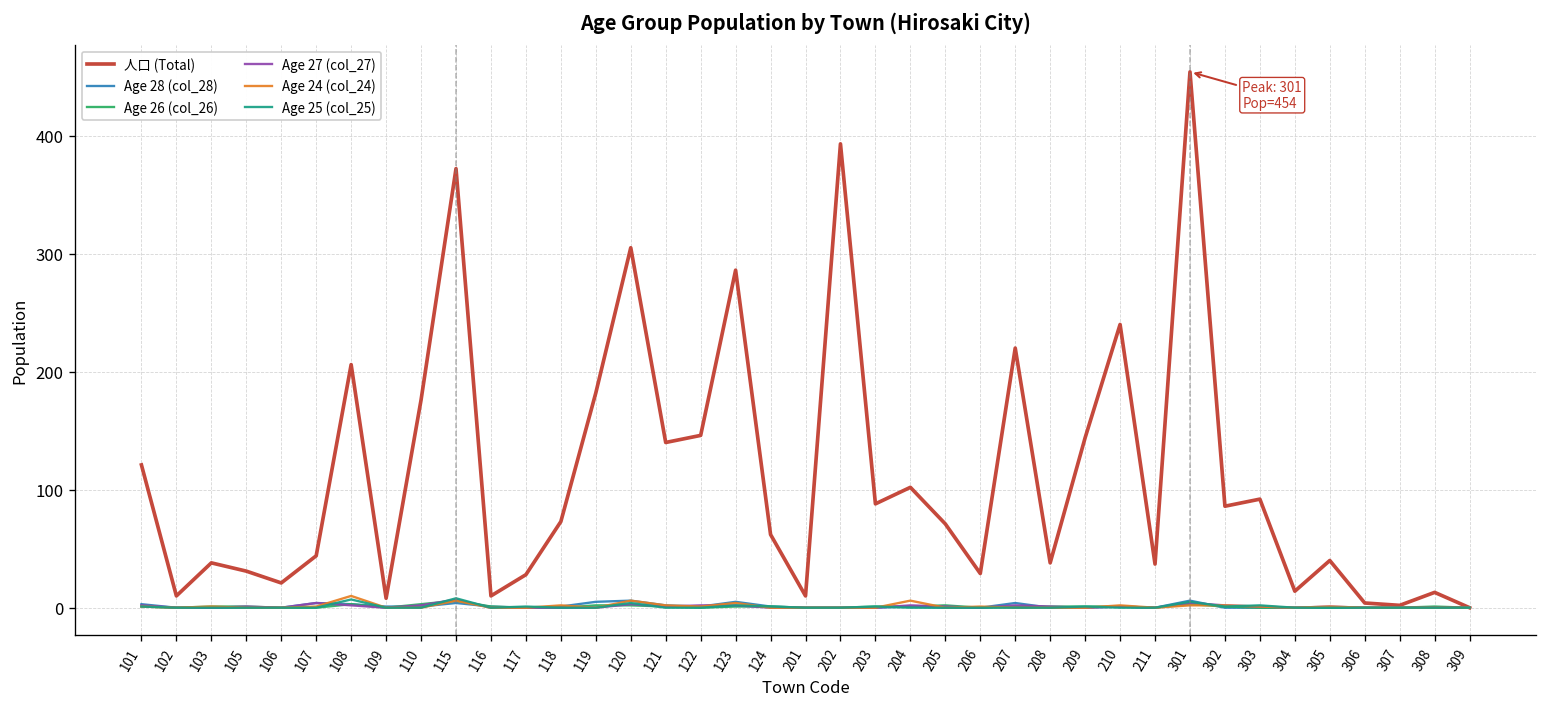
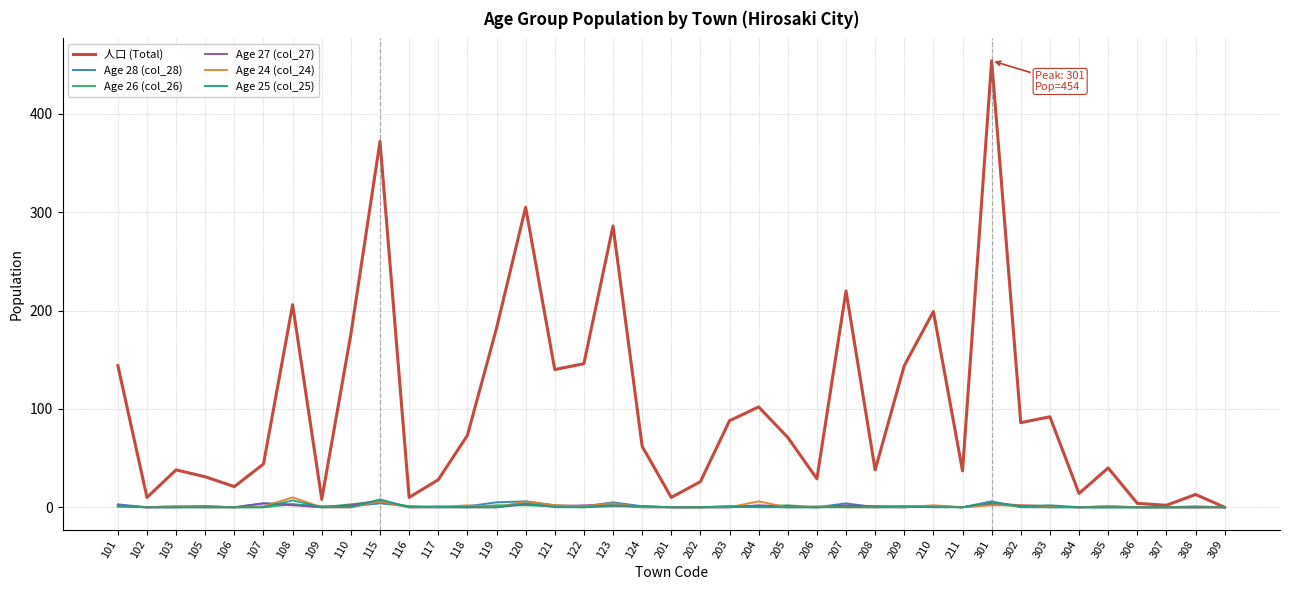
人口 (Total), 101: 120 -> 140
人口 (Total), 202: 390 -> 30
人口 (Total), 210: 240 -> 200
